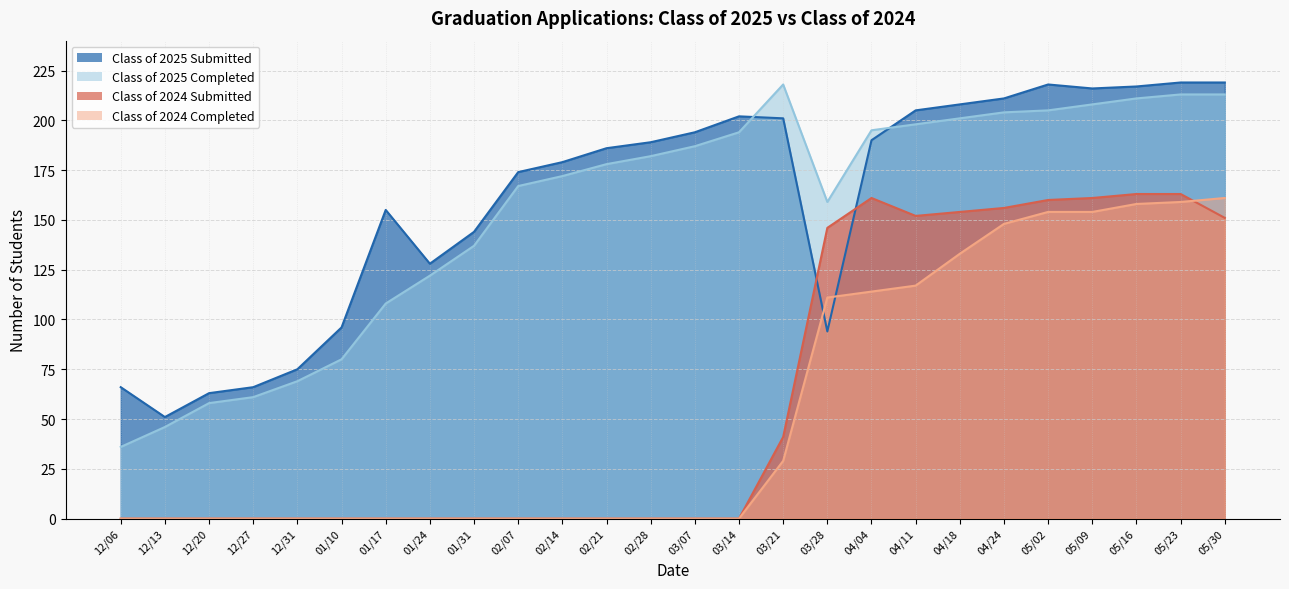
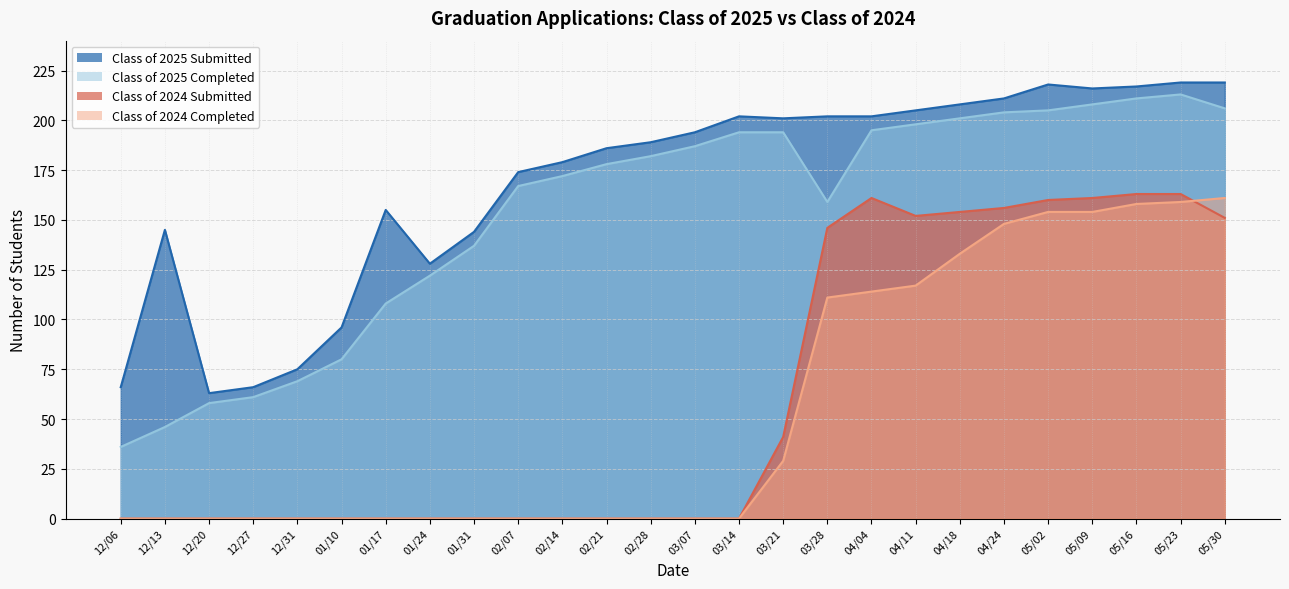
Class of 2025 Submitted, 12/13: 51 -> 145
Class of 2025 Completed, 03/21: 218 -> 194
Class of 2025 Submitted, 03/28: 94 -> 202
Class of 2025 Submitted, 04/04: 190 -> 202
Class of 2025 Completed, 05/30: 213 -> 206
